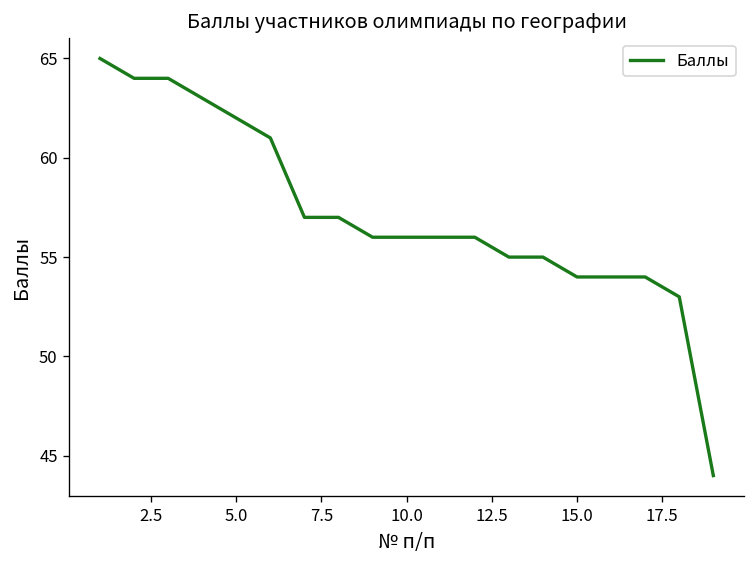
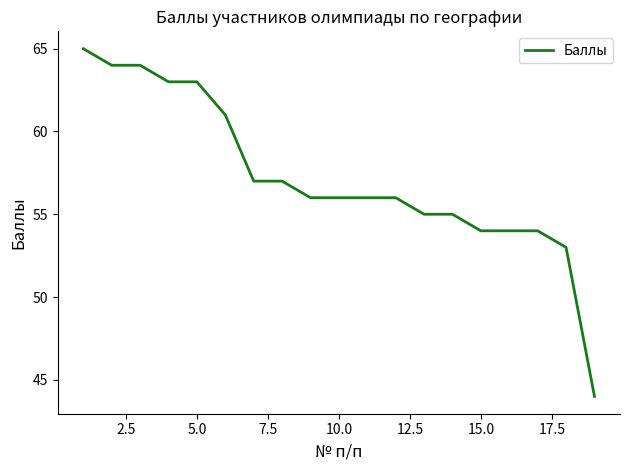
5.0: 62 -> 63
